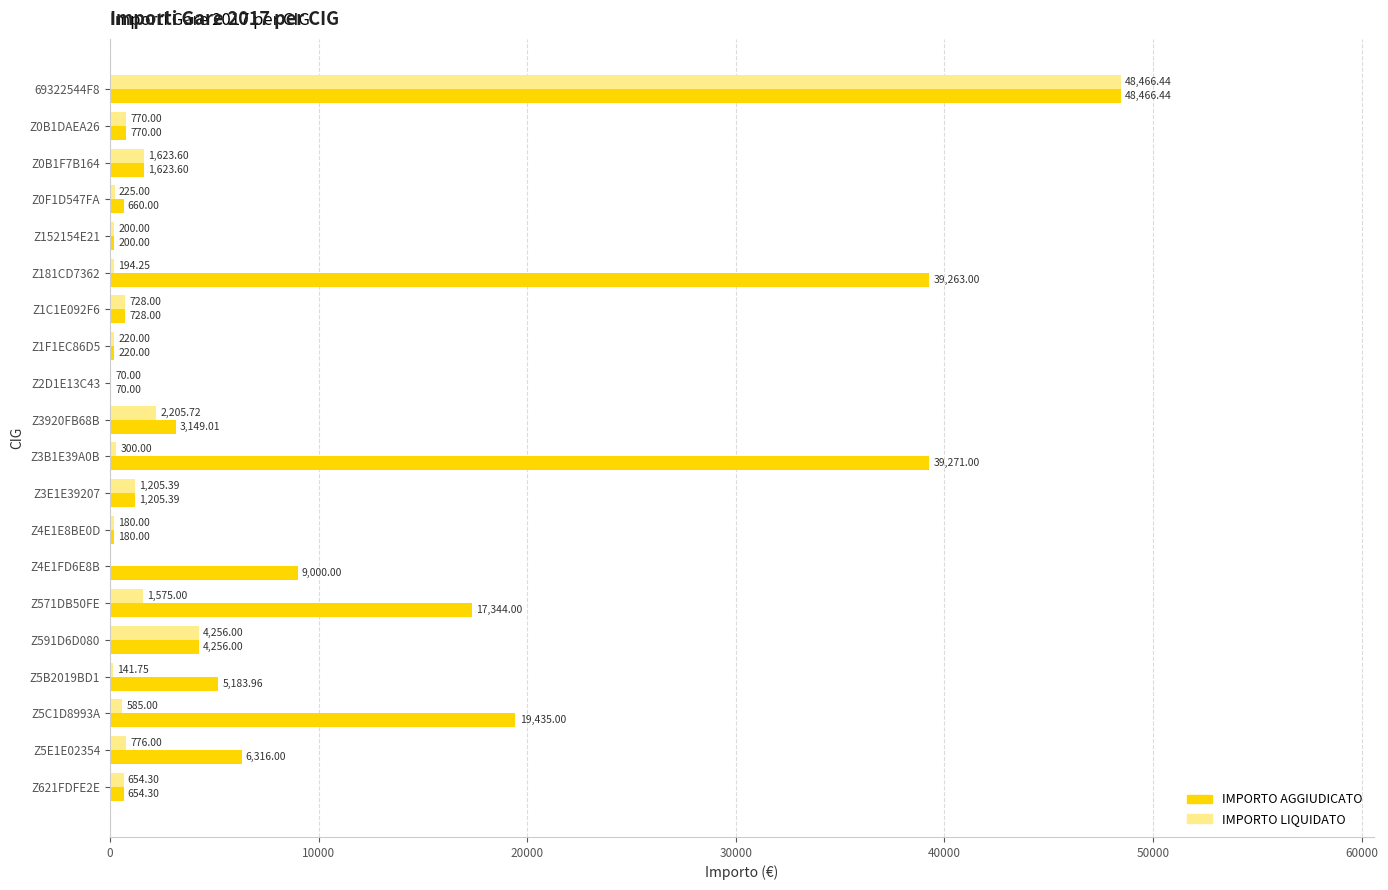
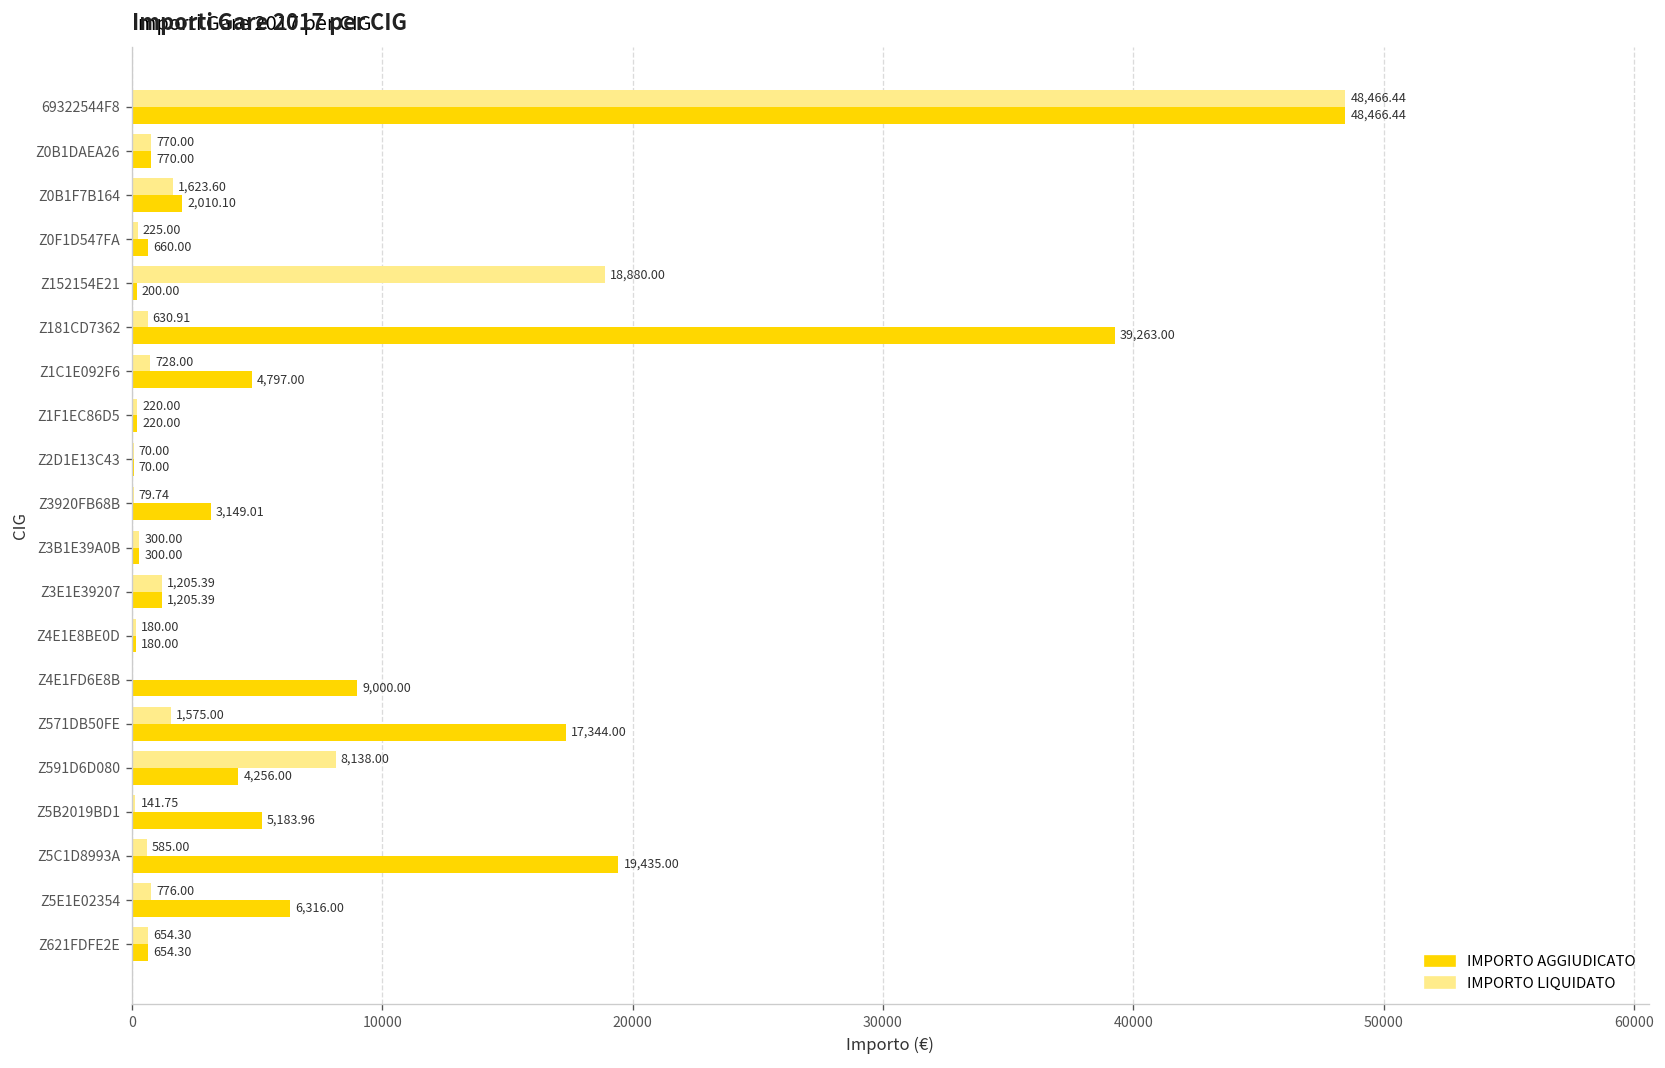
IMPORTO AGGIUDICATO, Z0B1F7B164: 1,623.60 -> 2,010.10
IMPORTO LIQUIDATO, Z152154E21: 200.00 -> 18,880.00
IMPORTO LIQUIDATO, Z181CD7362: 194.25 -> 630.91
IMPORTO AGGIUDICATO, Z1C1E092F6: 728.00 -> 4,797.00
IMPORTO LIQUIDATO, Z3920FB68B: 2,205.72 -> 79.74
IMPORTO AGGIUDICATO, Z3B1E39A0B: 39,271.00 -> 300.00
IMPORTO LIQUIDATO, Z591D6D080: 4,256.00 -> 8,138.00
